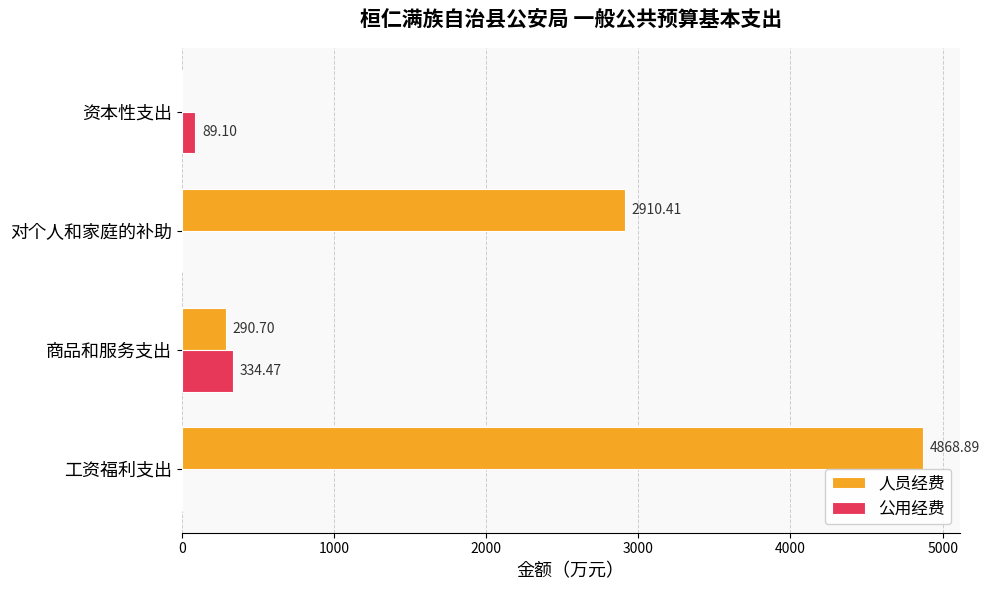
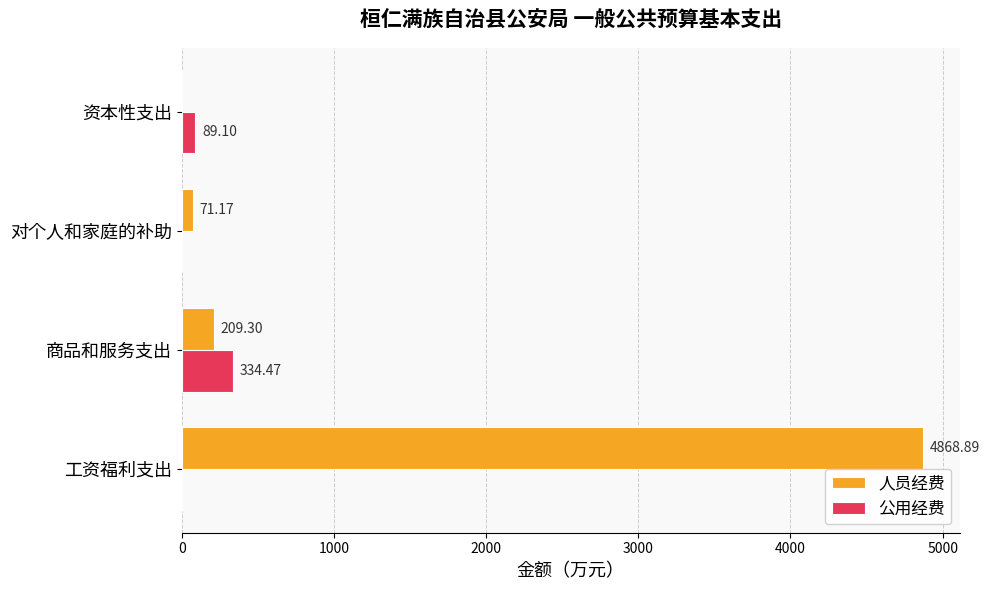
人员经费, 对个人和家庭的补助: 2910.41 -> 71.17
人员经费, 商品和服务支出: 290.70 -> 209.30
